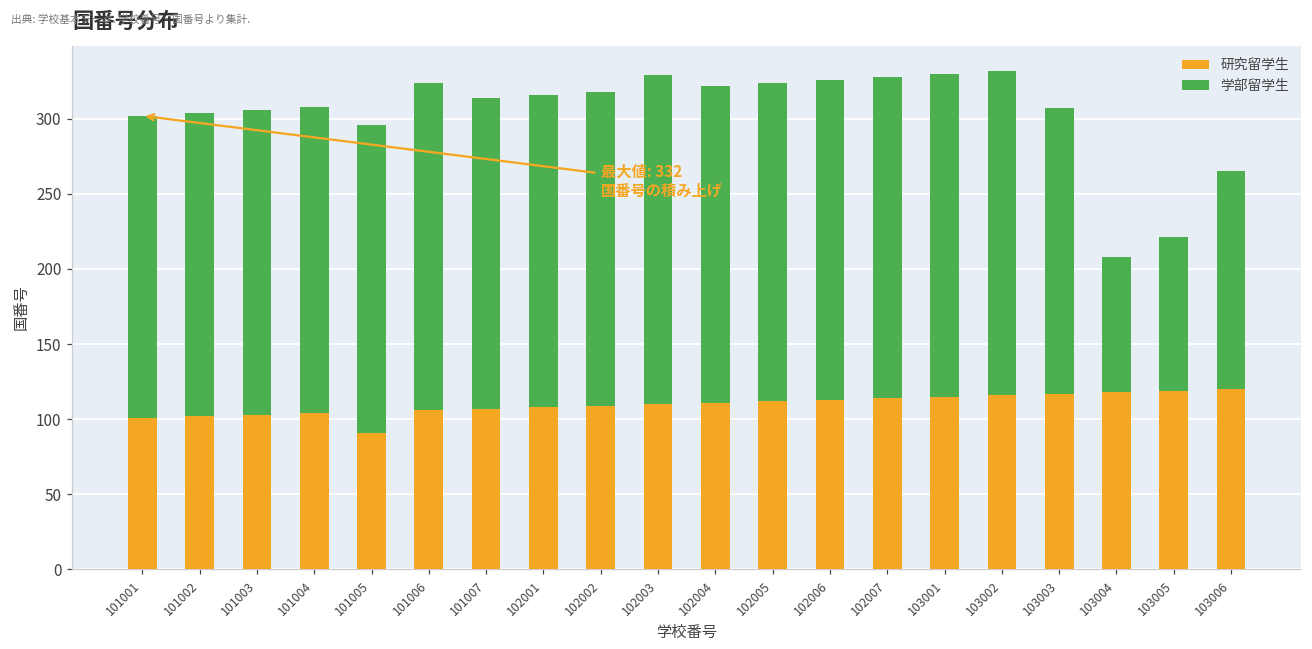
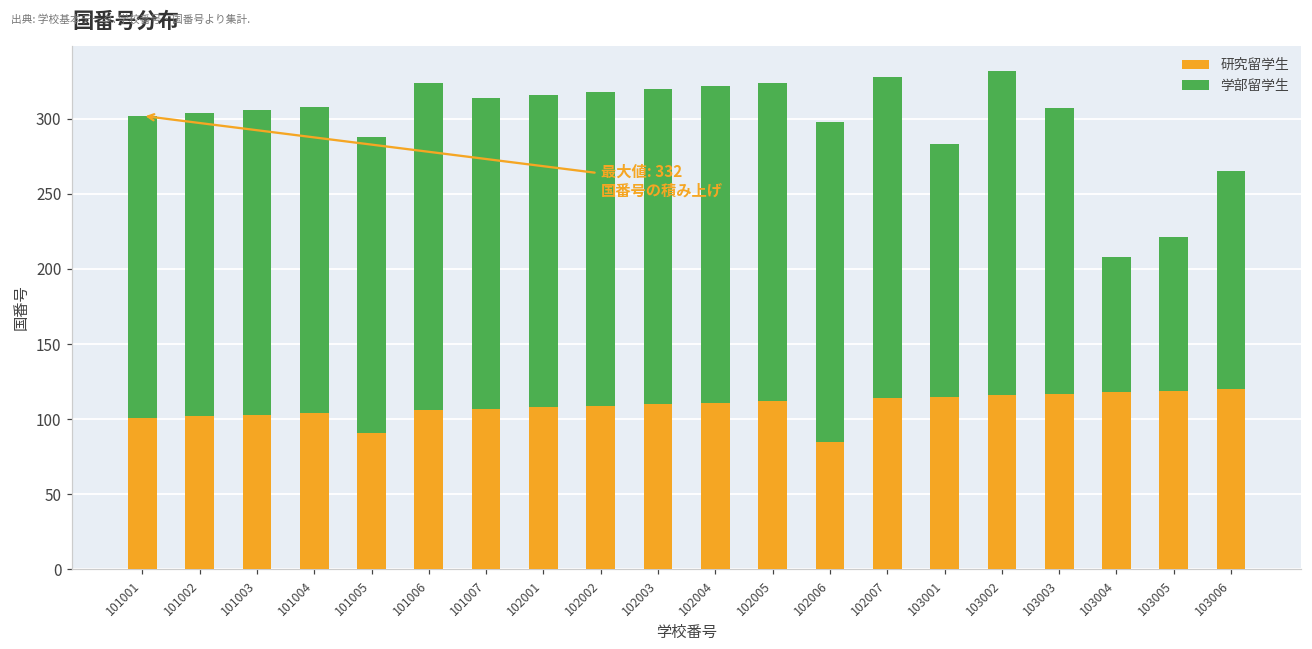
学部留学生, 101005: 205 -> 197
学部留学生, 102003: 219 -> 210
研究留学生, 102006: 113 -> 85
学部留学生, 103001: 215 -> 168
